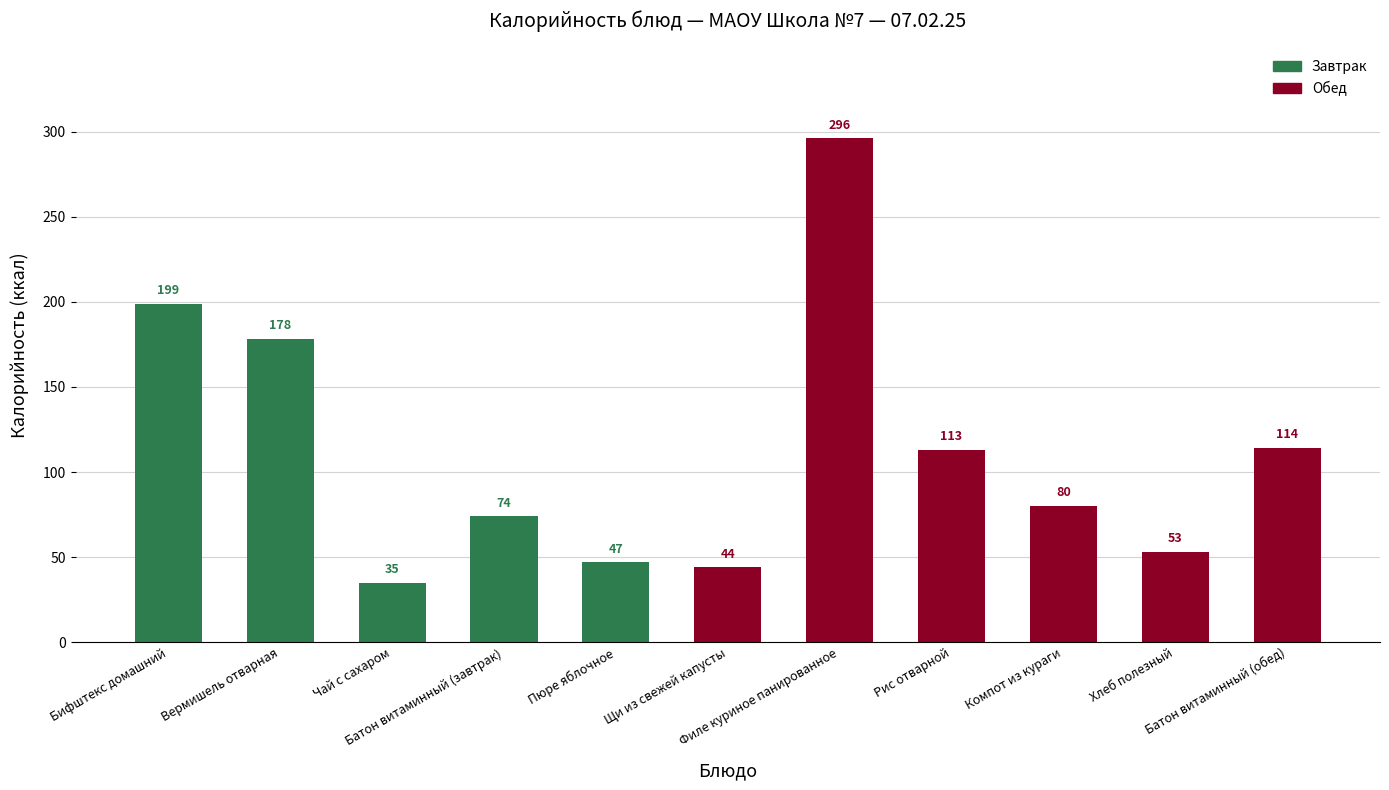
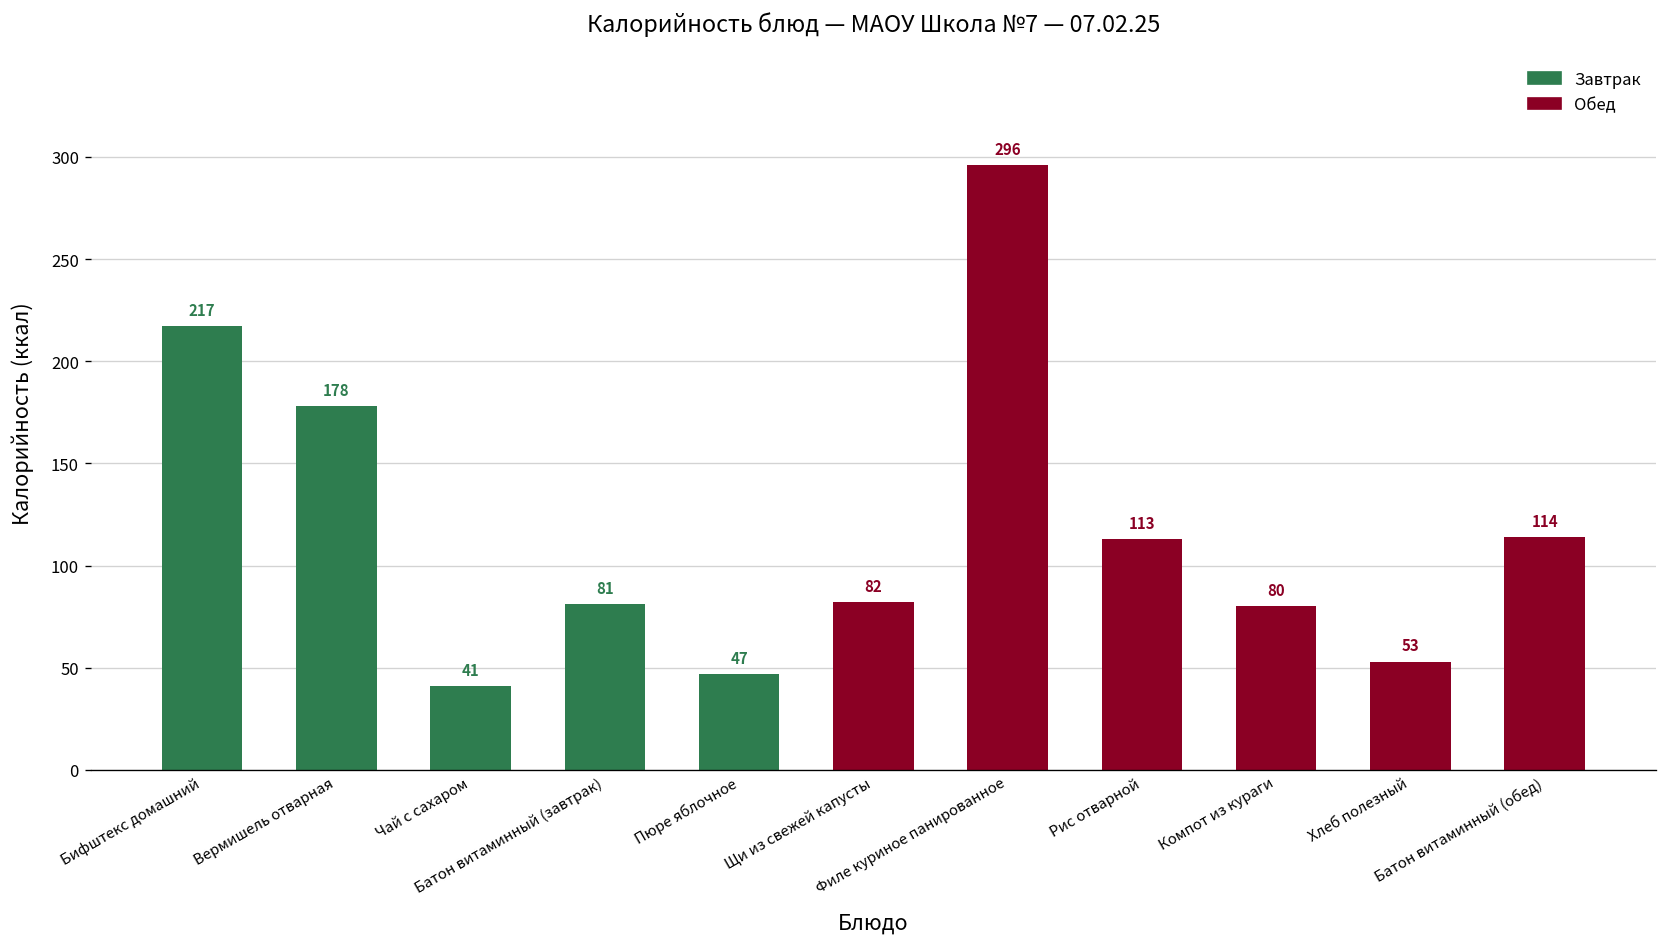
Бифштекс домашний: 199 -> 217
Чай с сахаром: 35 -> 41
Батон витаминный (завтрак): 74 -> 81
Щи из свежей капусты: 44 -> 82
